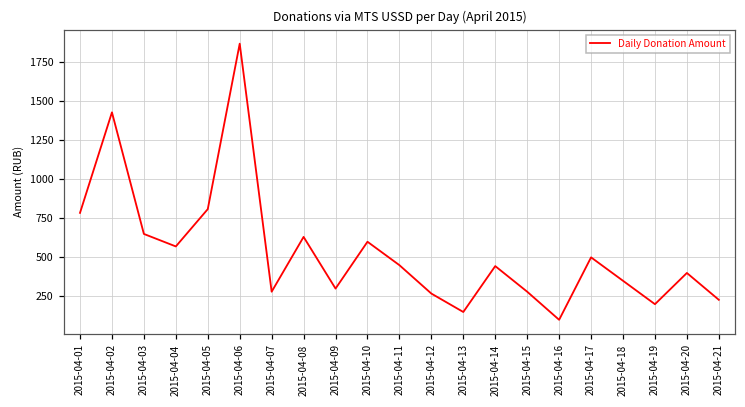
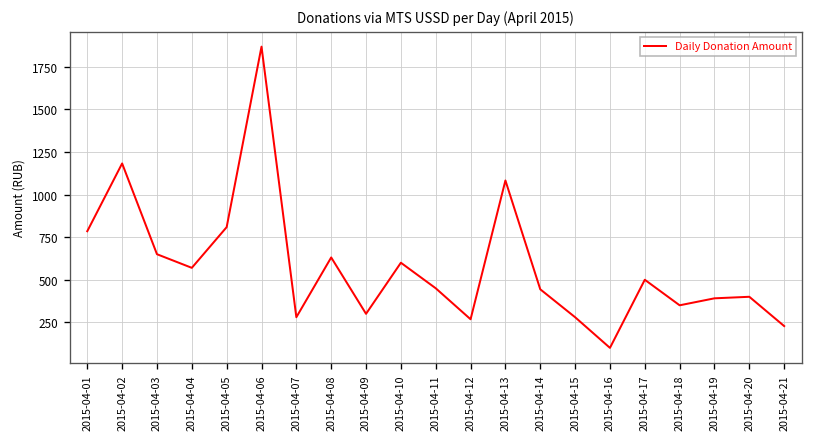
2015-04-02: 1430 -> 1180
2015-04-13: 150 -> 1080
2015-04-19: 200 -> 390
